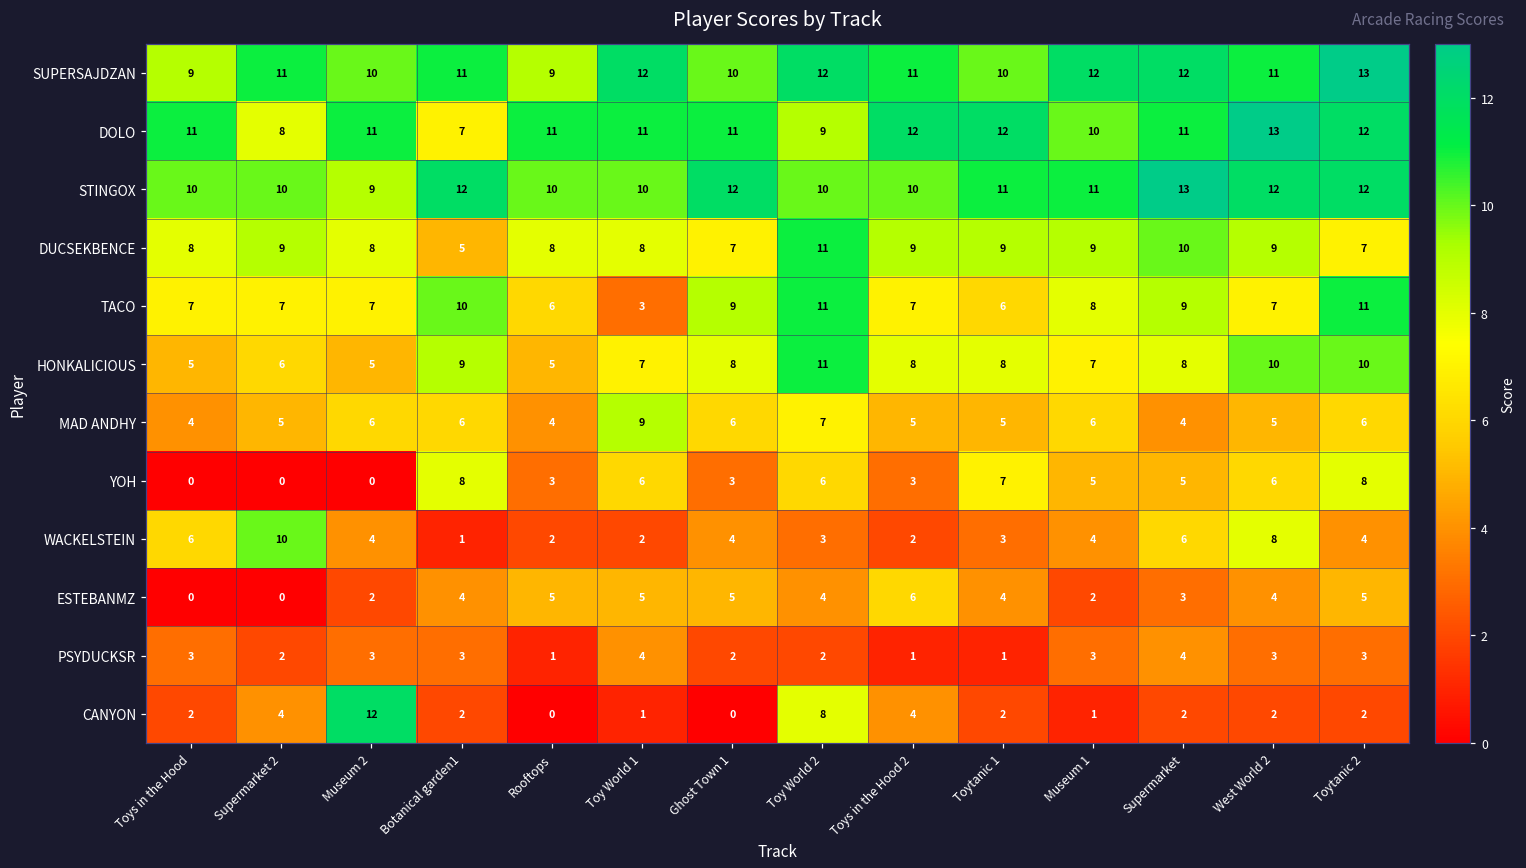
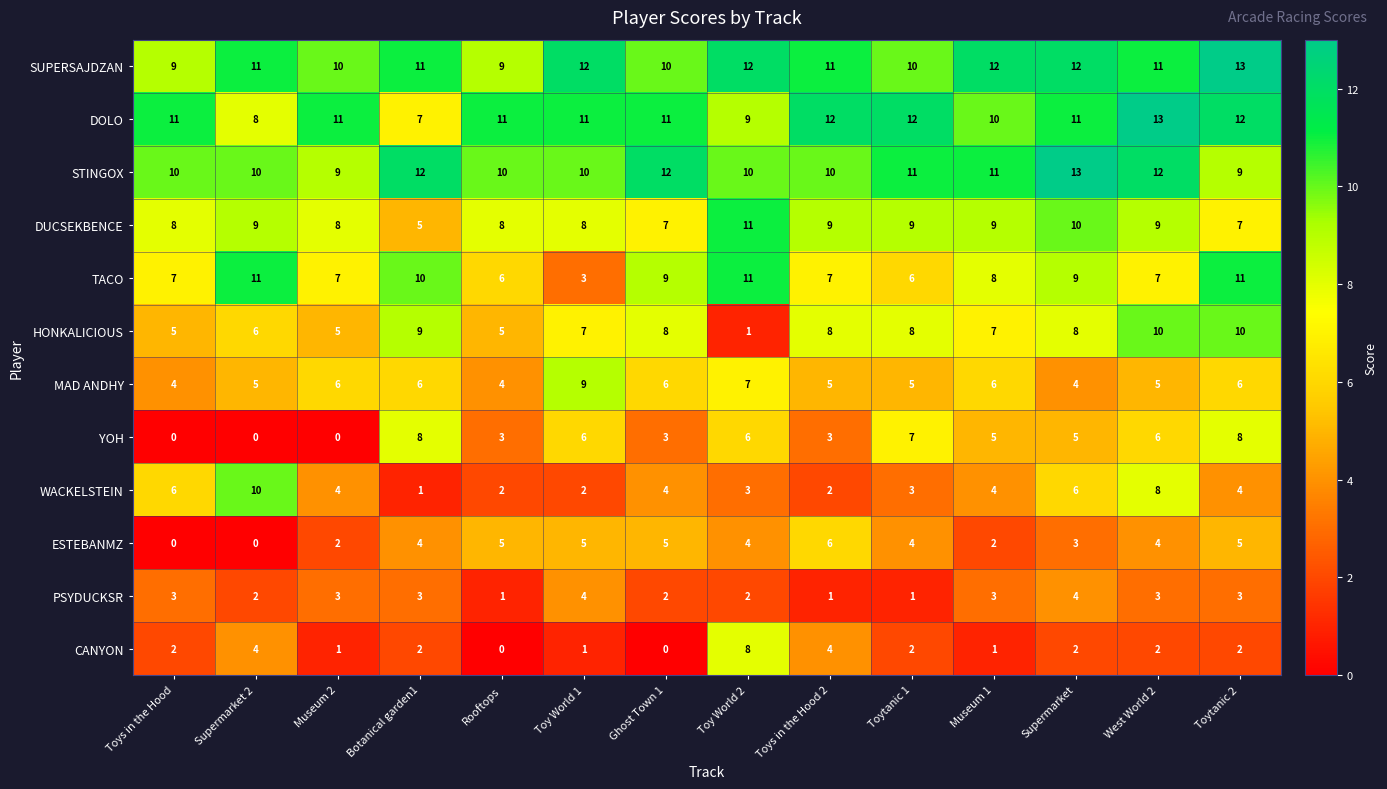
STINGOX, Toytanic 2: 12 -> 9
TACO, Supermarket 2: 7 -> 11
HONKALICIOUS, Toy World 2: 11 -> 1
CANYON, Museum 2: 12 -> 1
